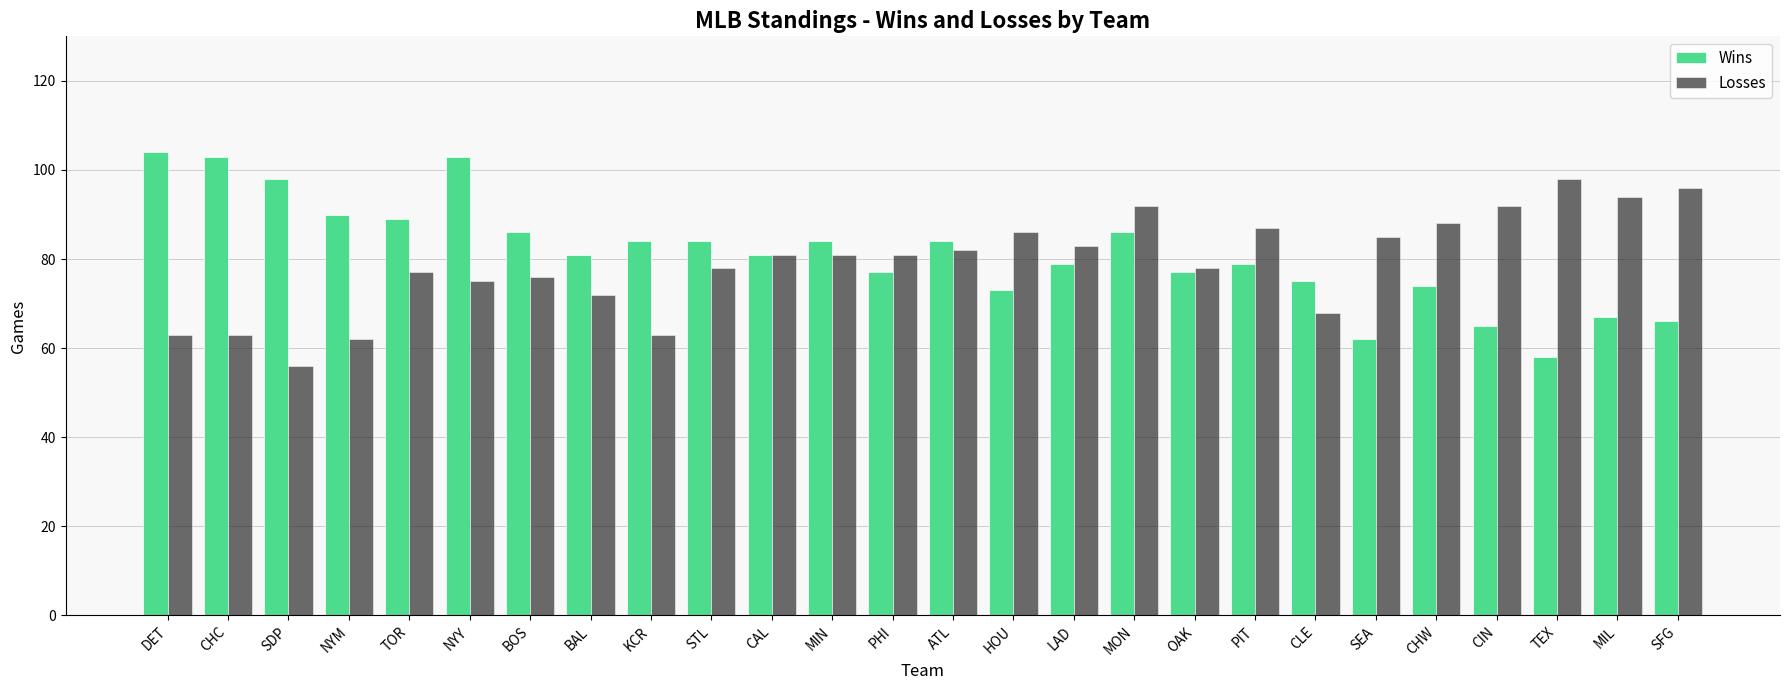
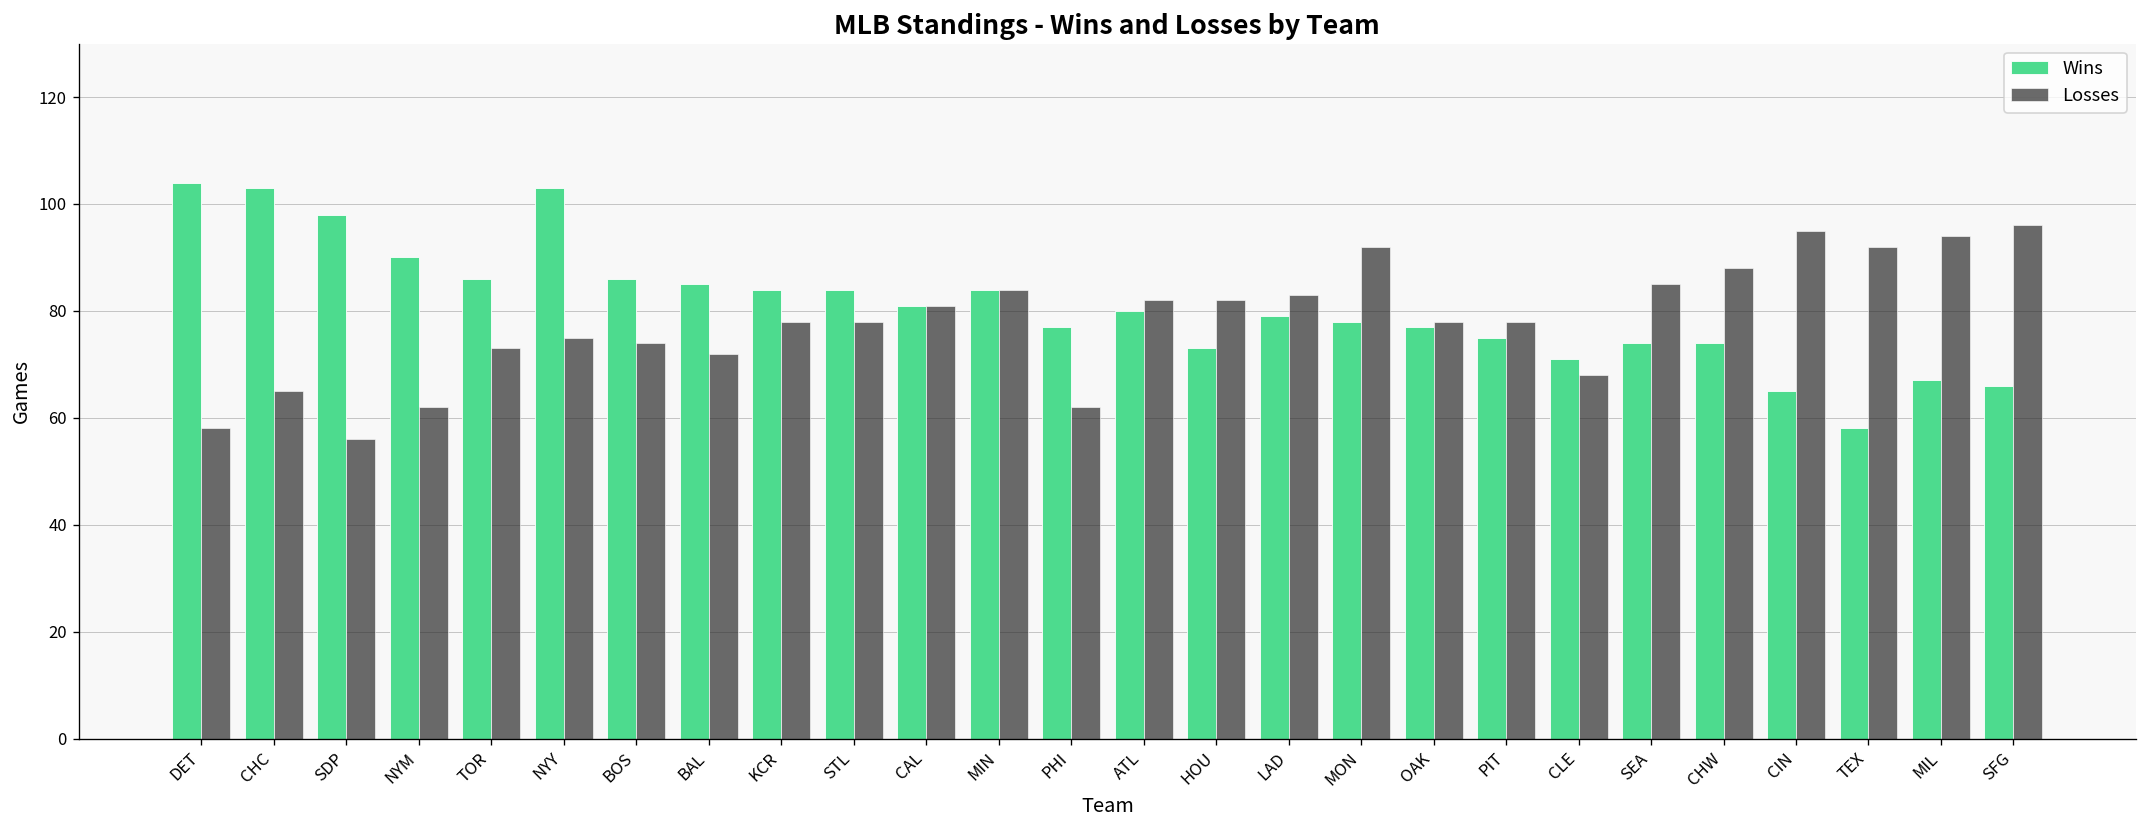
Losses, DET: 63 -> 58
Losses, CHC: 63 -> 65
Wins, TOR: 89 -> 86
Losses, TOR: 77 -> 73
Losses, BOS: 76 -> 74
Wins, BAL: 81 -> 85
Losses, KCR: 63 -> 78
Losses, MIN: 81 -> 84
Losses, PHI: 81 -> 62
Wins, ATL: 84 -> 80
Losses, HOU: 86 -> 82
Wins, MON: 86 -> 78
Wins, PIT: 79 -> 75
Losses, PIT: 87 -> 78
Wins, CLE: 75 -> 71
Wins, SEA: 62 -> 74
Losses, CIN: 92 -> 95
Losses, TEX: 98 -> 92
